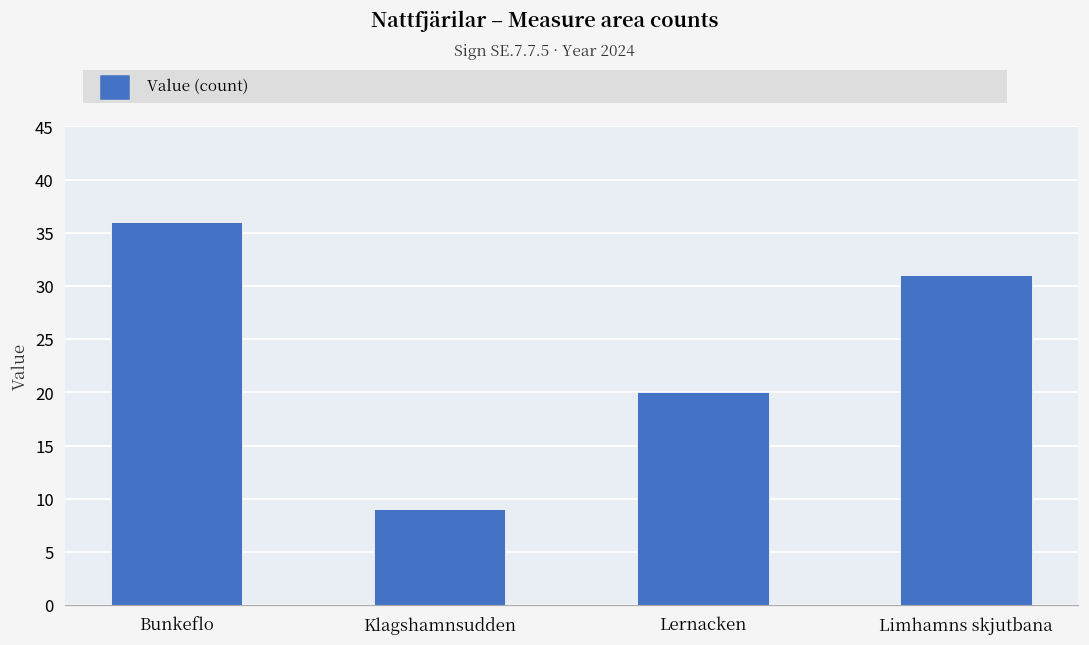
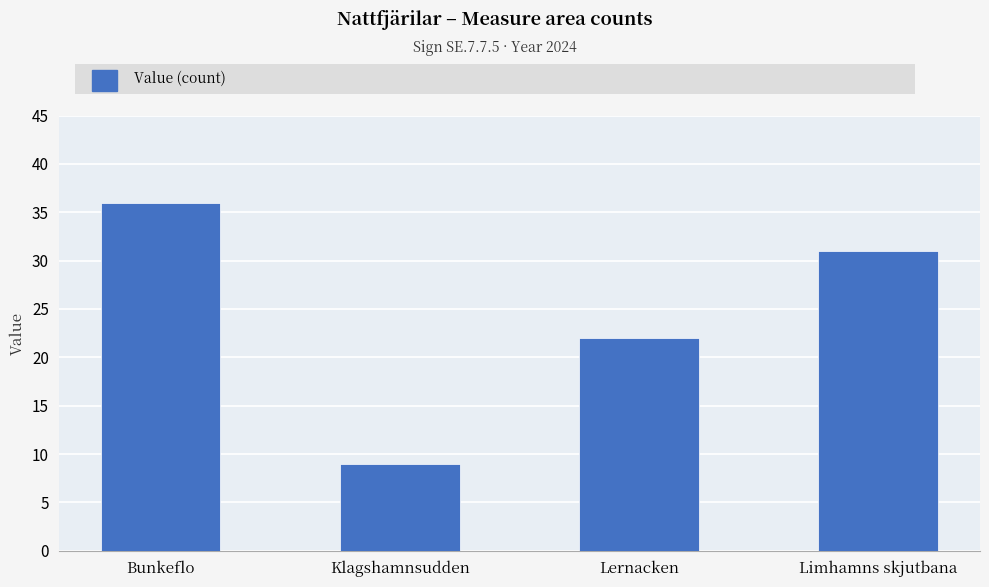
Lernacken: 20 -> 22
